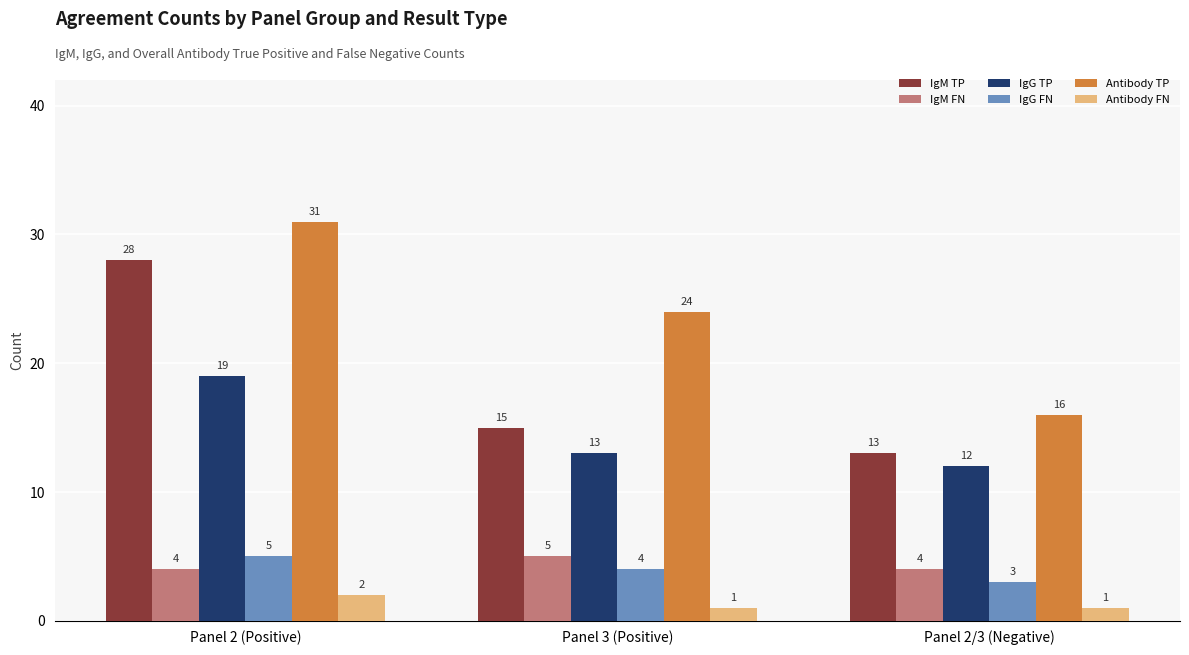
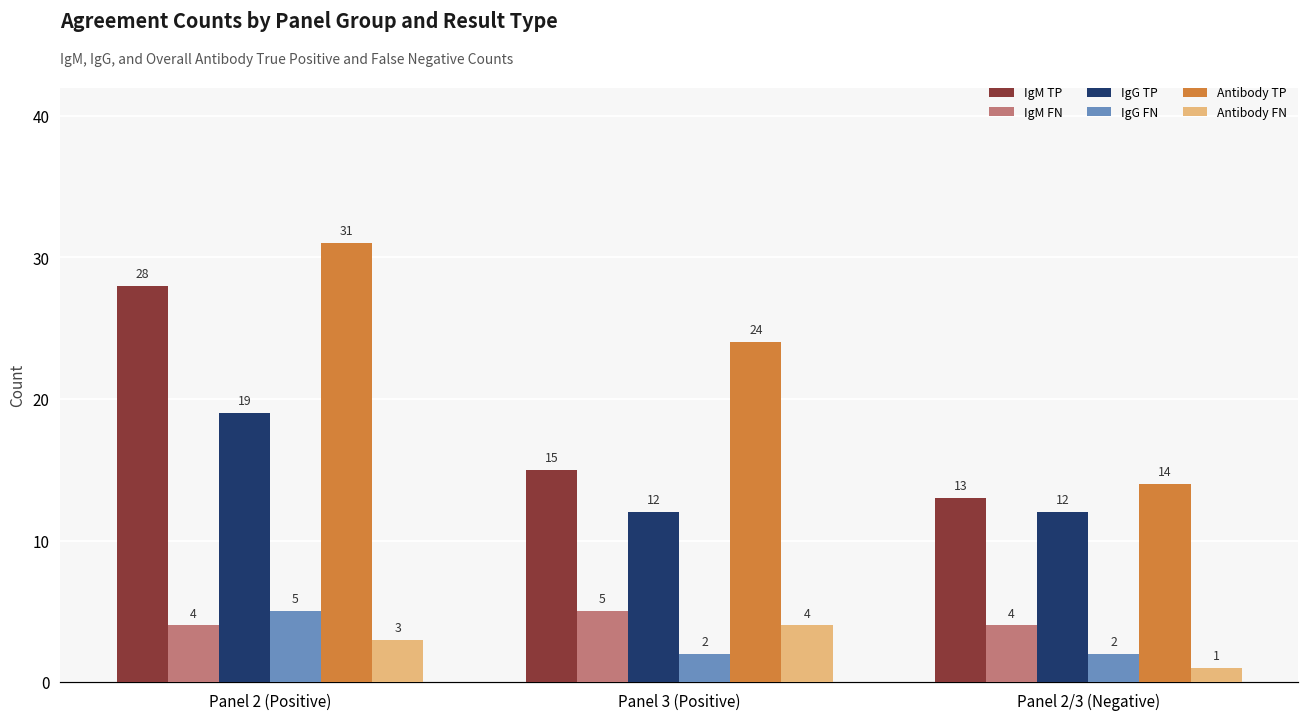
Antibody FN, Panel 2 (Positive): 2 -> 3
IgG TP, Panel 3 (Positive): 13 -> 12
IgG FN, Panel 3 (Positive): 4 -> 2
Antibody FN, Panel 3 (Positive): 1 -> 4
IgG FN, Panel 2/3 (Negative): 3 -> 2
Antibody TP, Panel 2/3 (Negative): 16 -> 14
